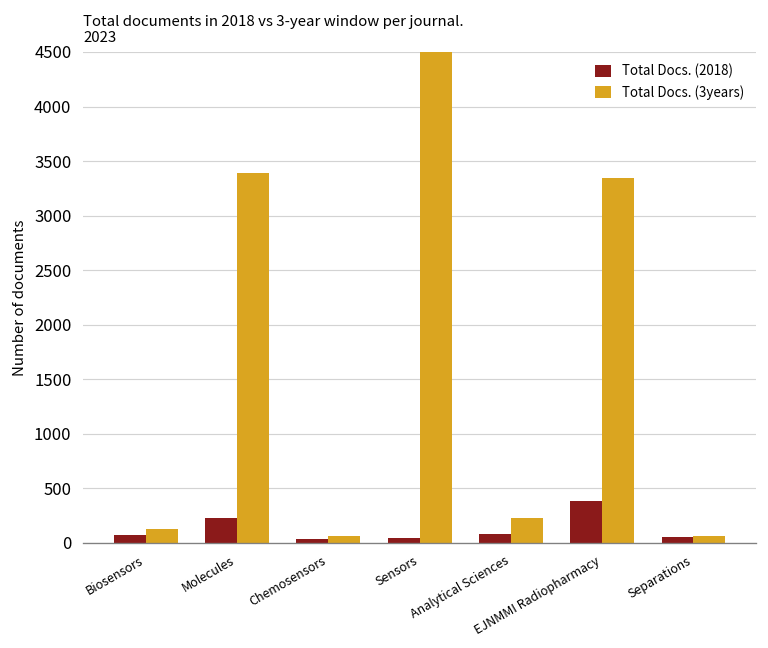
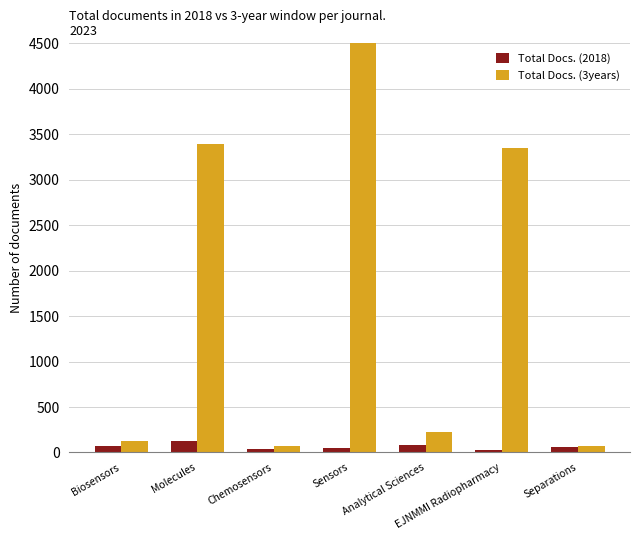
Total Docs. (2018), Molecules: 200 -> 100
Total Docs. (2018), EJNMMI Radiopharmacy: 400 -> 0
